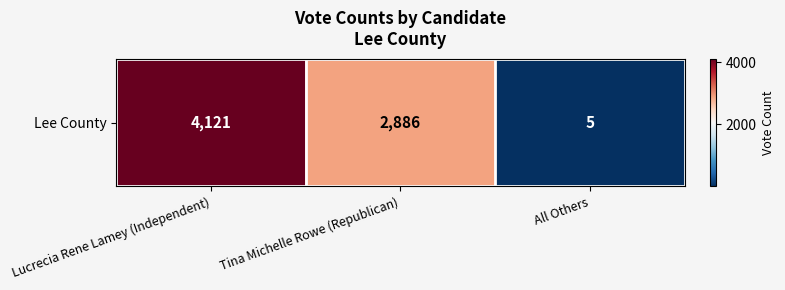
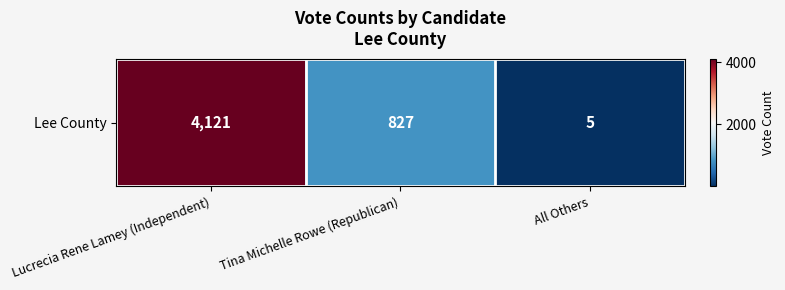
Lee County, Tina Michelle Rowe (Republican): 2,886 -> 827
